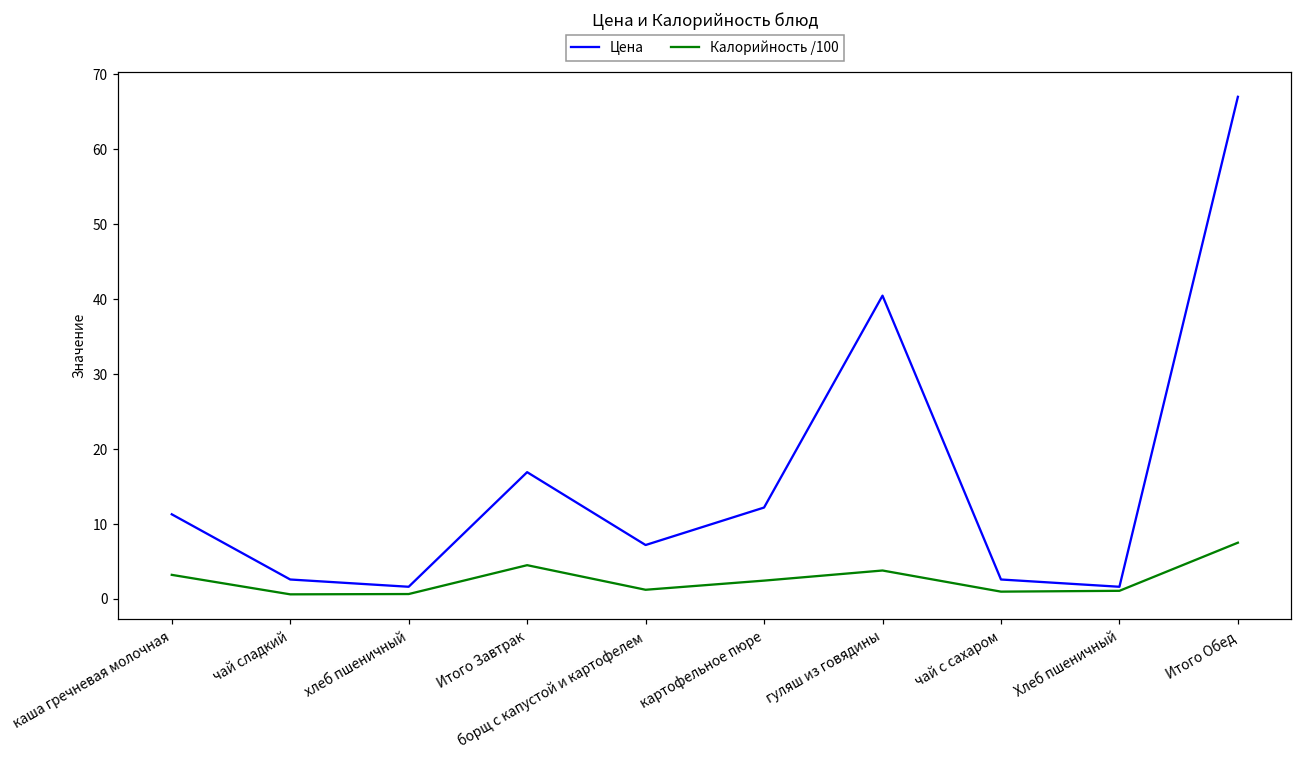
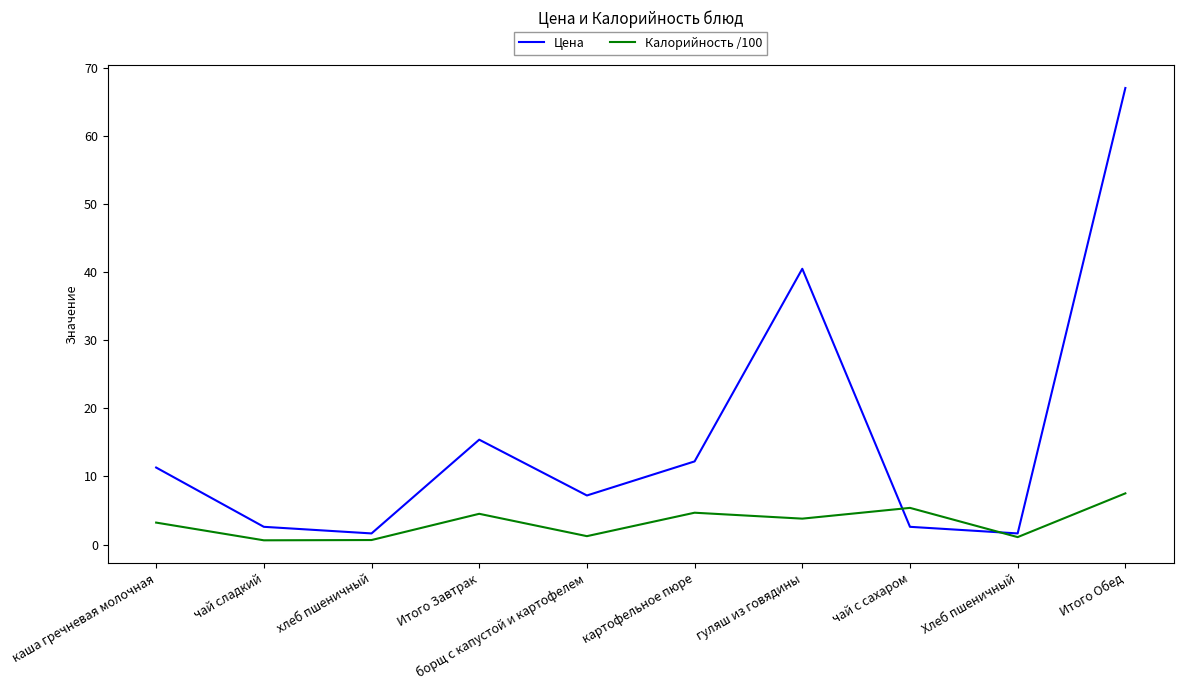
Цена, Итого Завтрак: 17 -> 15
Калорийность /100, картофельное пюре: 2 -> 5
Калорийность /100, чай с сахаром: 1 -> 5
